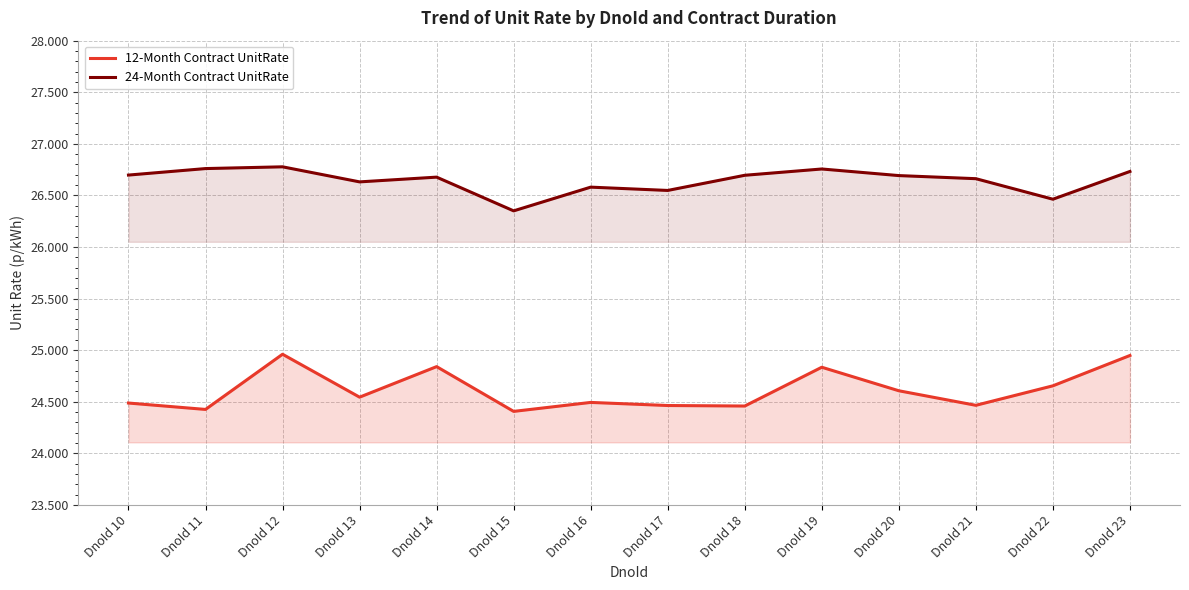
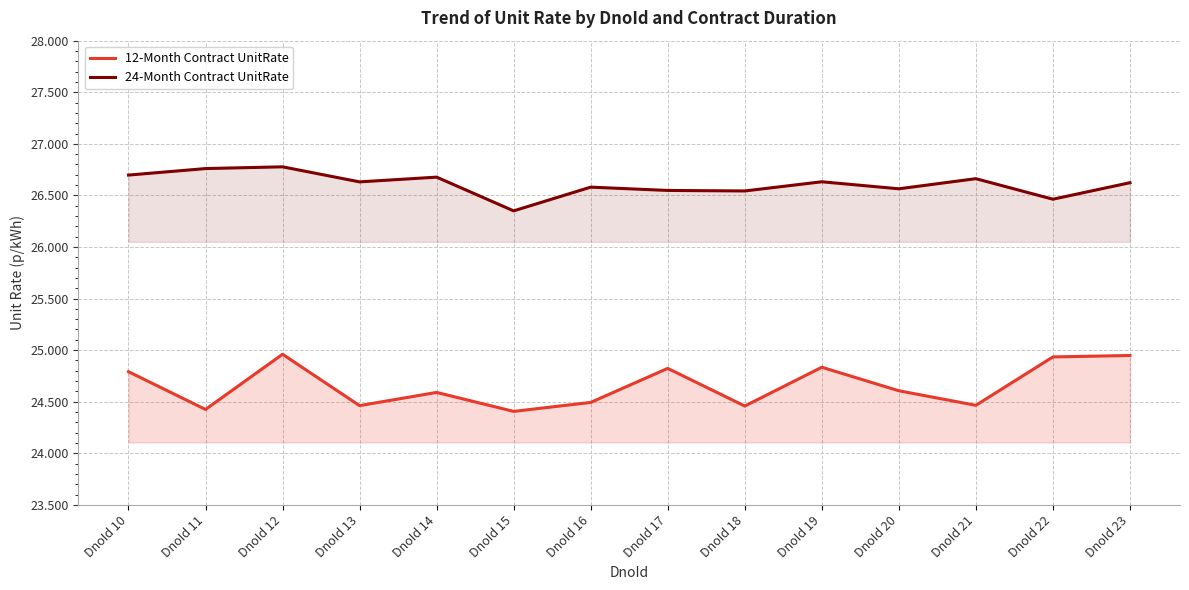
12-Month Contract UnitRate, DnoId 10: 24.49 -> 24.79
12-Month Contract UnitRate, DnoId 13: 24.54 -> 24.46
12-Month Contract UnitRate, DnoId 14: 24.84 -> 24.59
12-Month Contract UnitRate, DnoId 17: 24.46 -> 24.82
24-Month Contract UnitRate, DnoId 18: 26.70 -> 26.54
24-Month Contract UnitRate, DnoId 19: 26.76 -> 26.63
24-Month Contract UnitRate, DnoId 20: 26.69 -> 26.56
12-Month Contract UnitRate, DnoId 22: 24.65 -> 24.93
24-Month Contract UnitRate, DnoId 23: 26.73 -> 26.62
